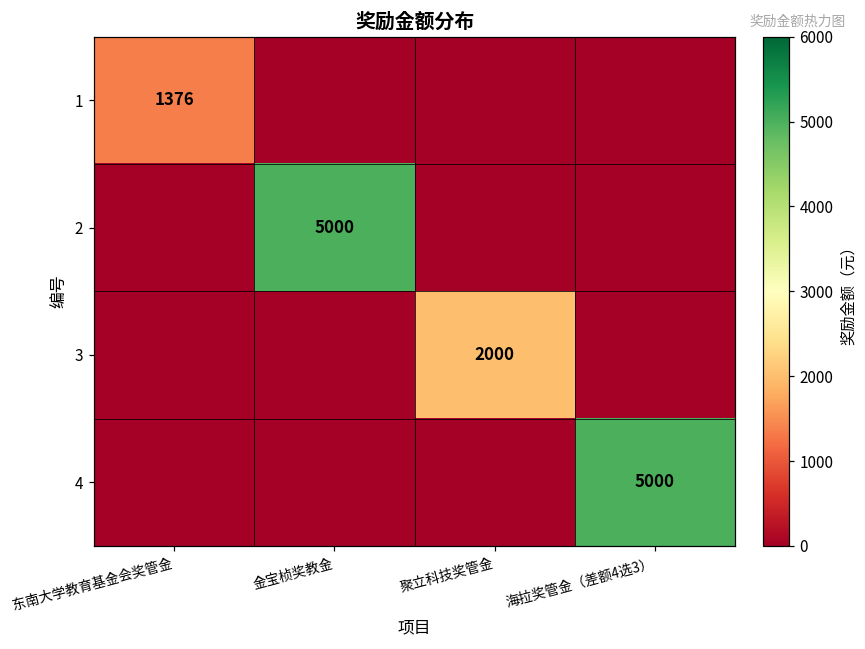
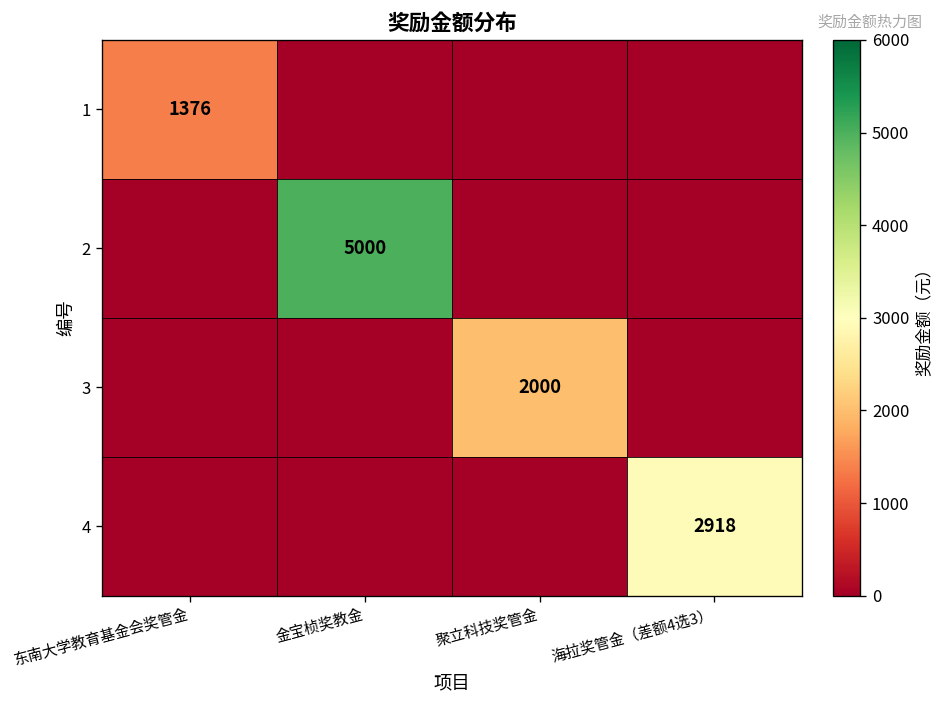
4, 海拉奖管金（差额4选3）: 5000 -> 2918
